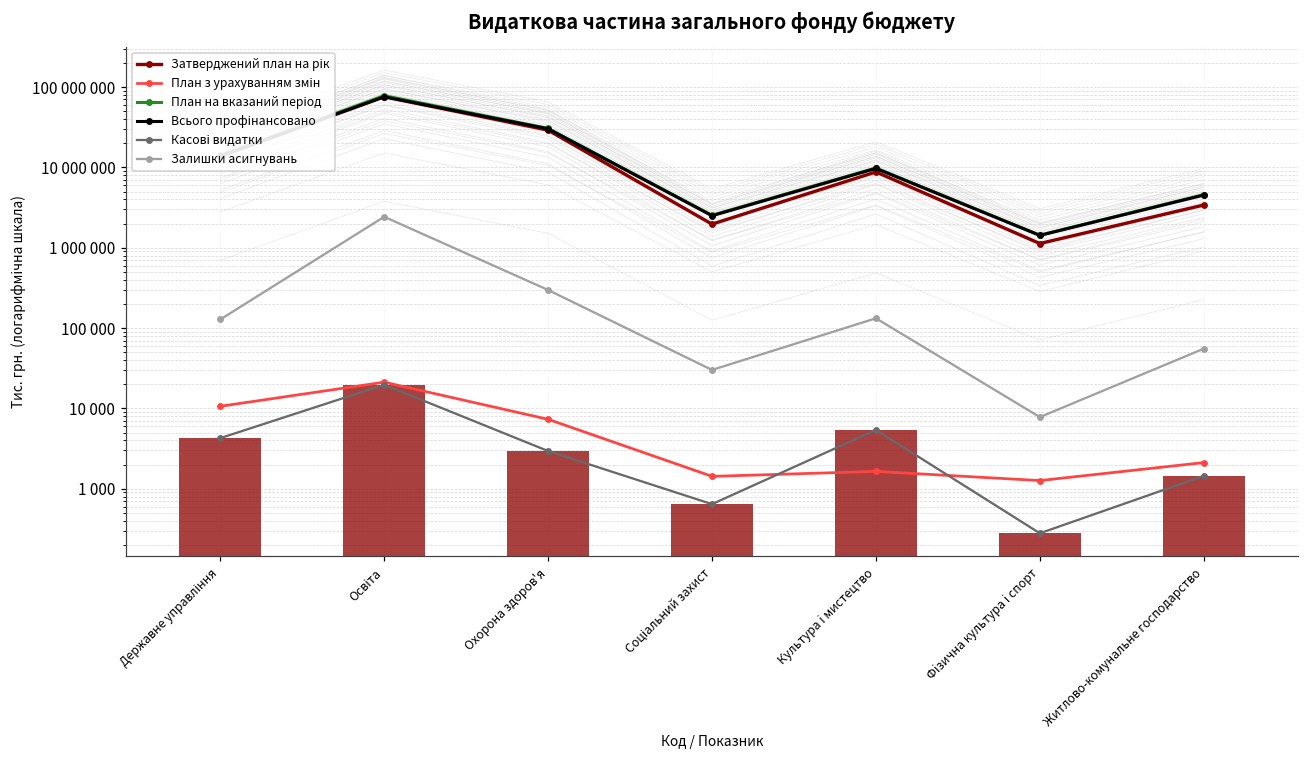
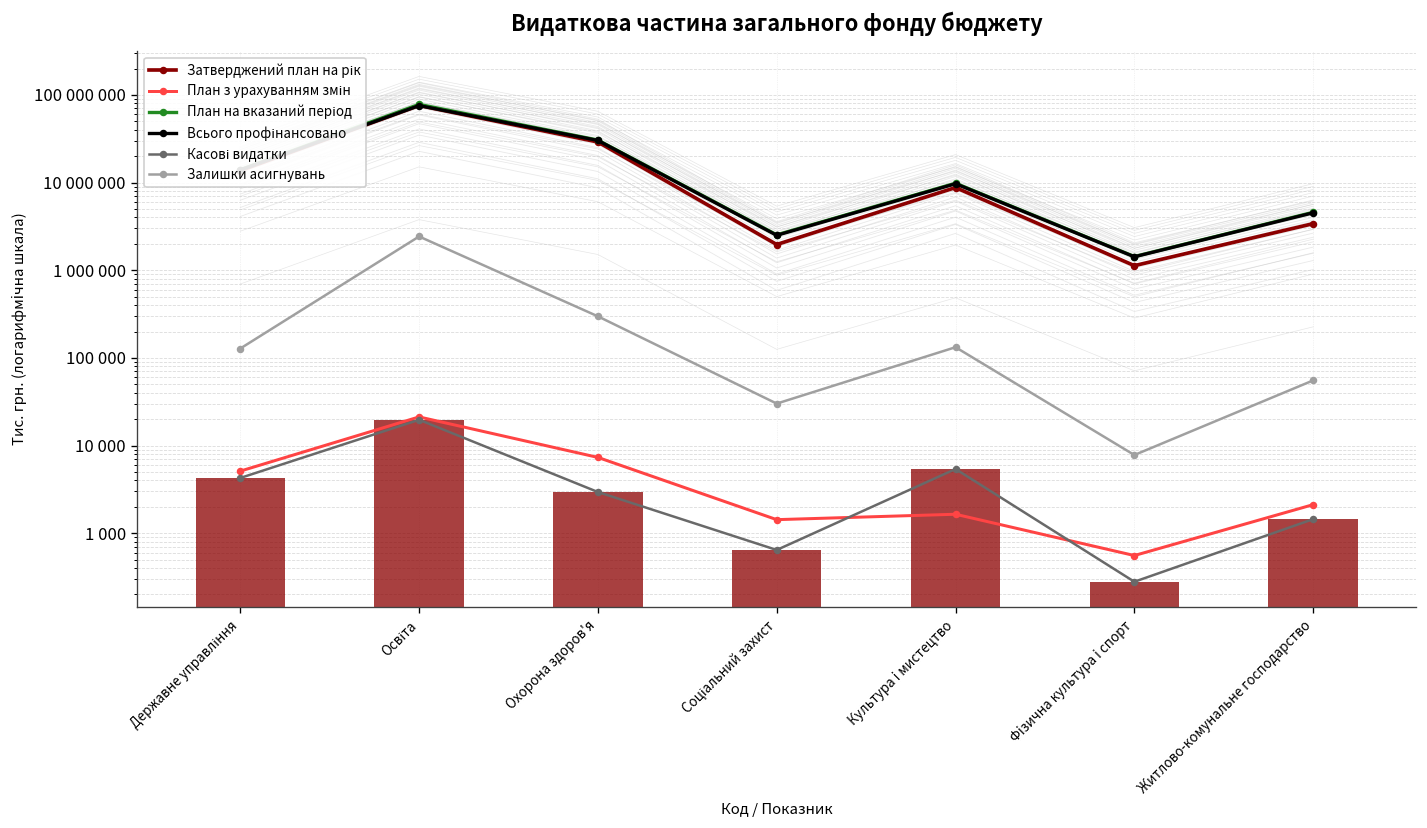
План з урахуванням змін, Державне управління: 11000 -> 5000
План з урахуванням змін, Фiзична культура i спорт: 1300 -> 600
